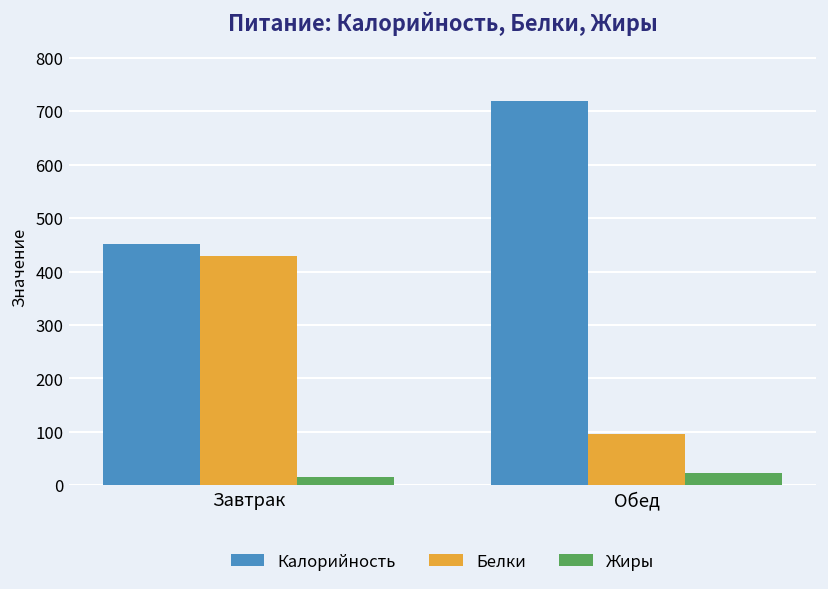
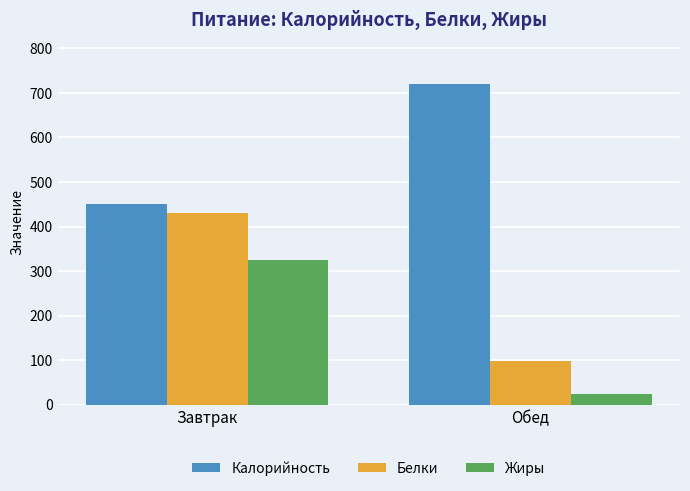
Жиры, Завтрак: 20 -> 320
